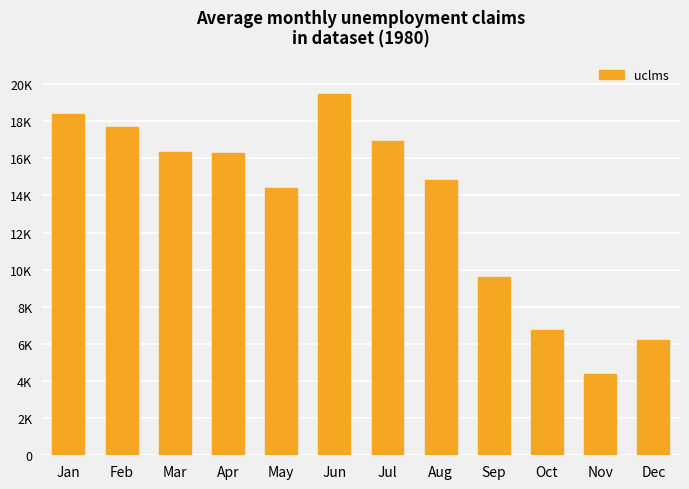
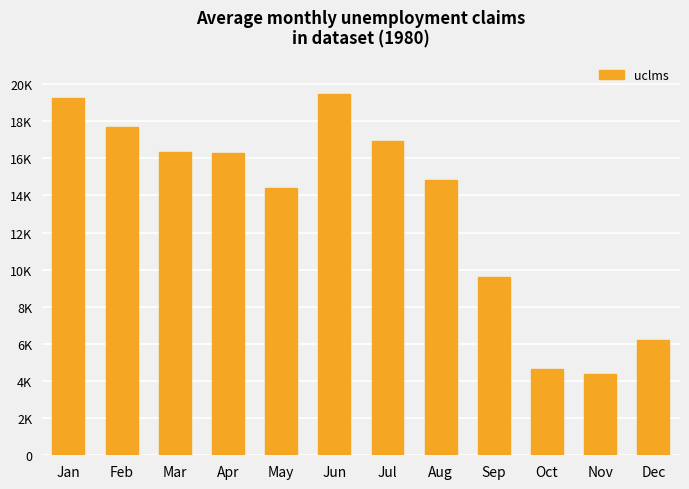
Jan: 18400 -> 19300
Oct: 6700 -> 4700
